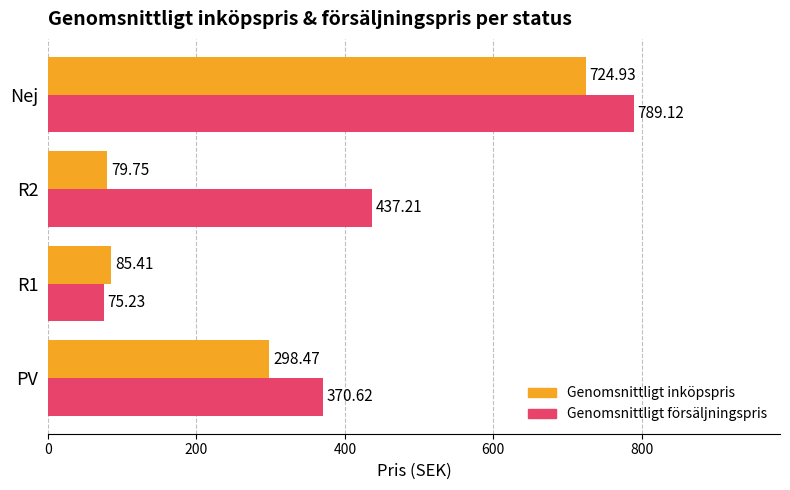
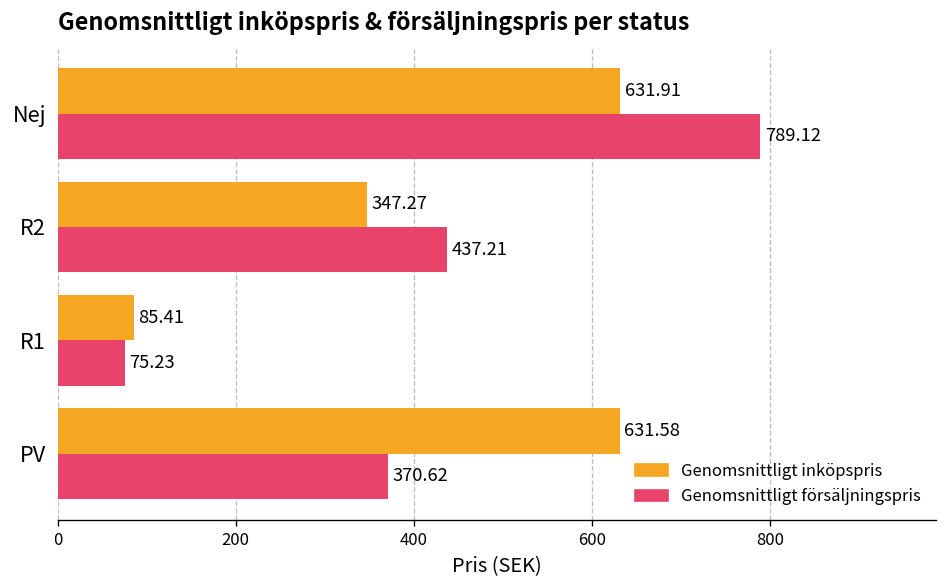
Genomsnittligt inköpspris, Nej: 724.93 -> 631.91
Genomsnittligt inköpspris, R2: 79.75 -> 347.27
Genomsnittligt inköpspris, PV: 298.47 -> 631.58
